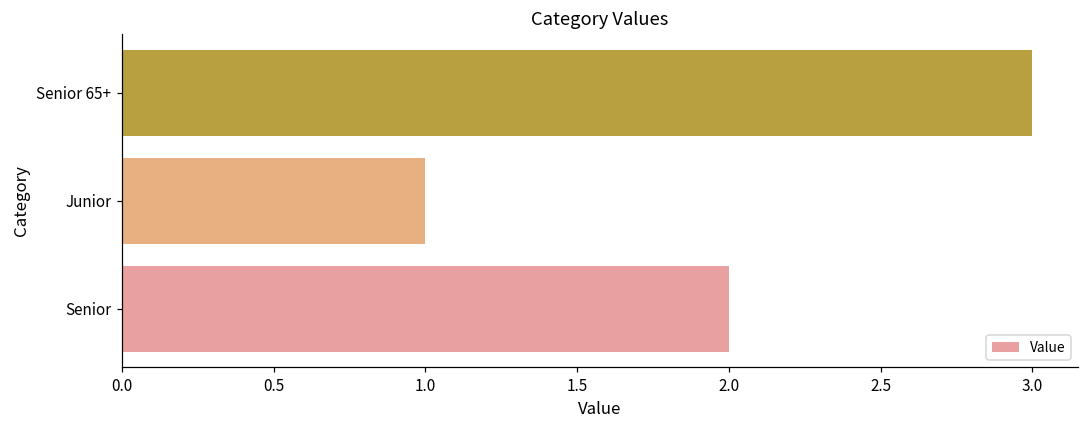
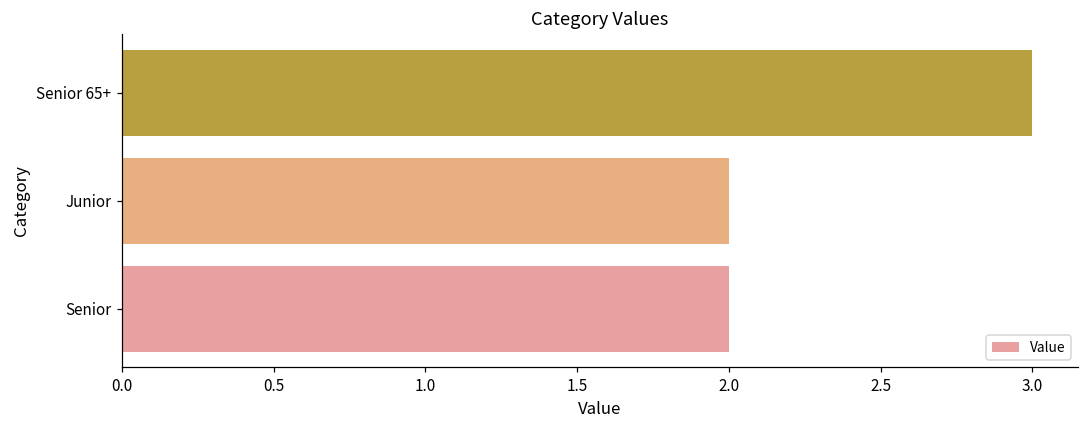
Junior: 1 -> 2
